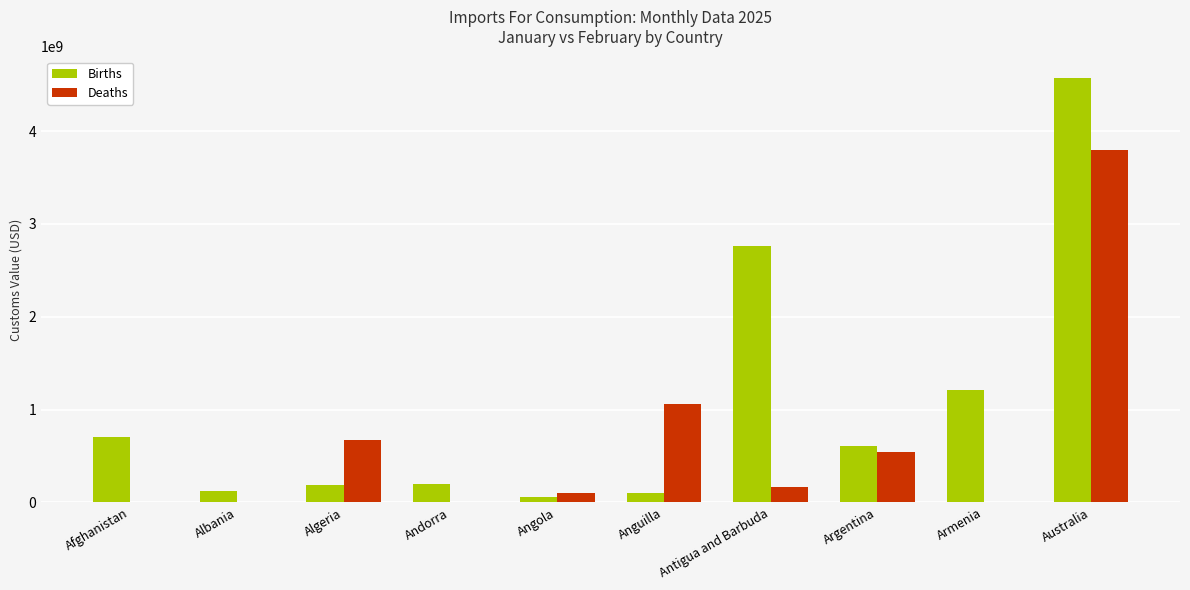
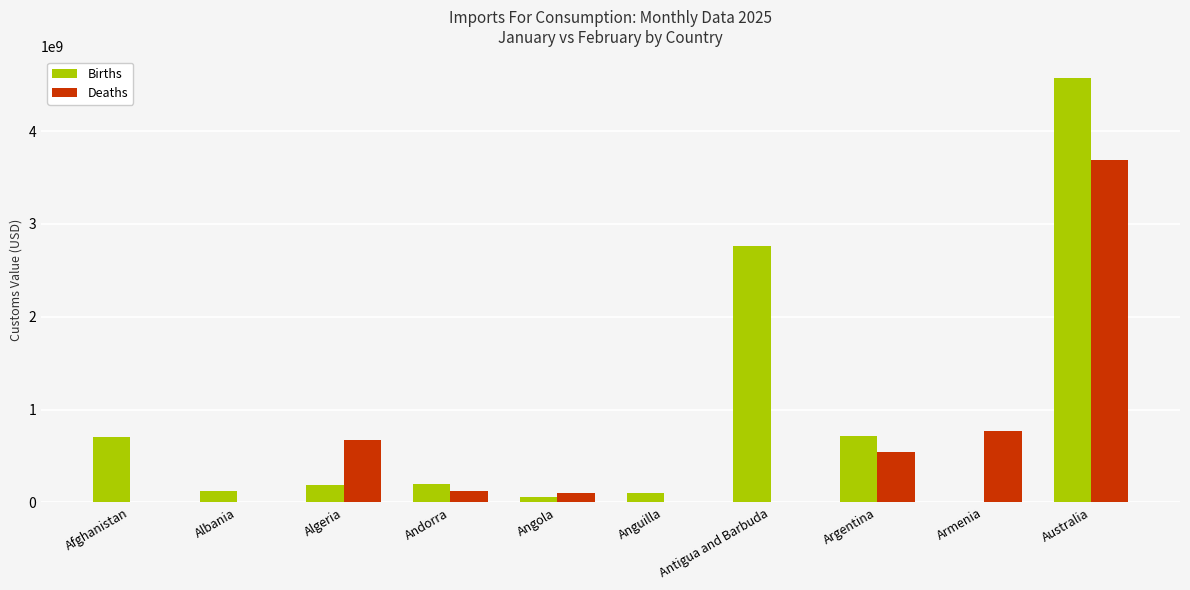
Deaths, Andorra: 0 -> 100000000
Deaths, Anguilla: 1100000000 -> 0
Deaths, Antigua and Barbuda: 200000000 -> 0
Births, Argentina: 600000000 -> 700000000
Births, Armenia: 1200000000 -> 0
Deaths, Armenia: 0 -> 800000000
Deaths, Australia: 3800000000 -> 3700000000
